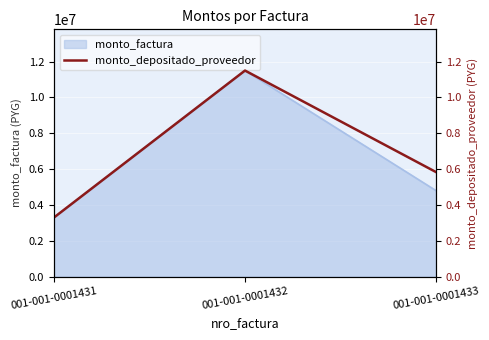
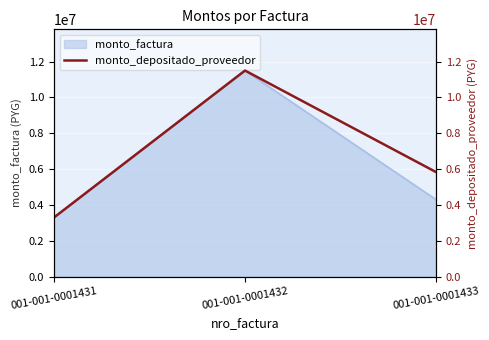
monto_factura, 001-001-0001433: 4800000 -> 4300000
